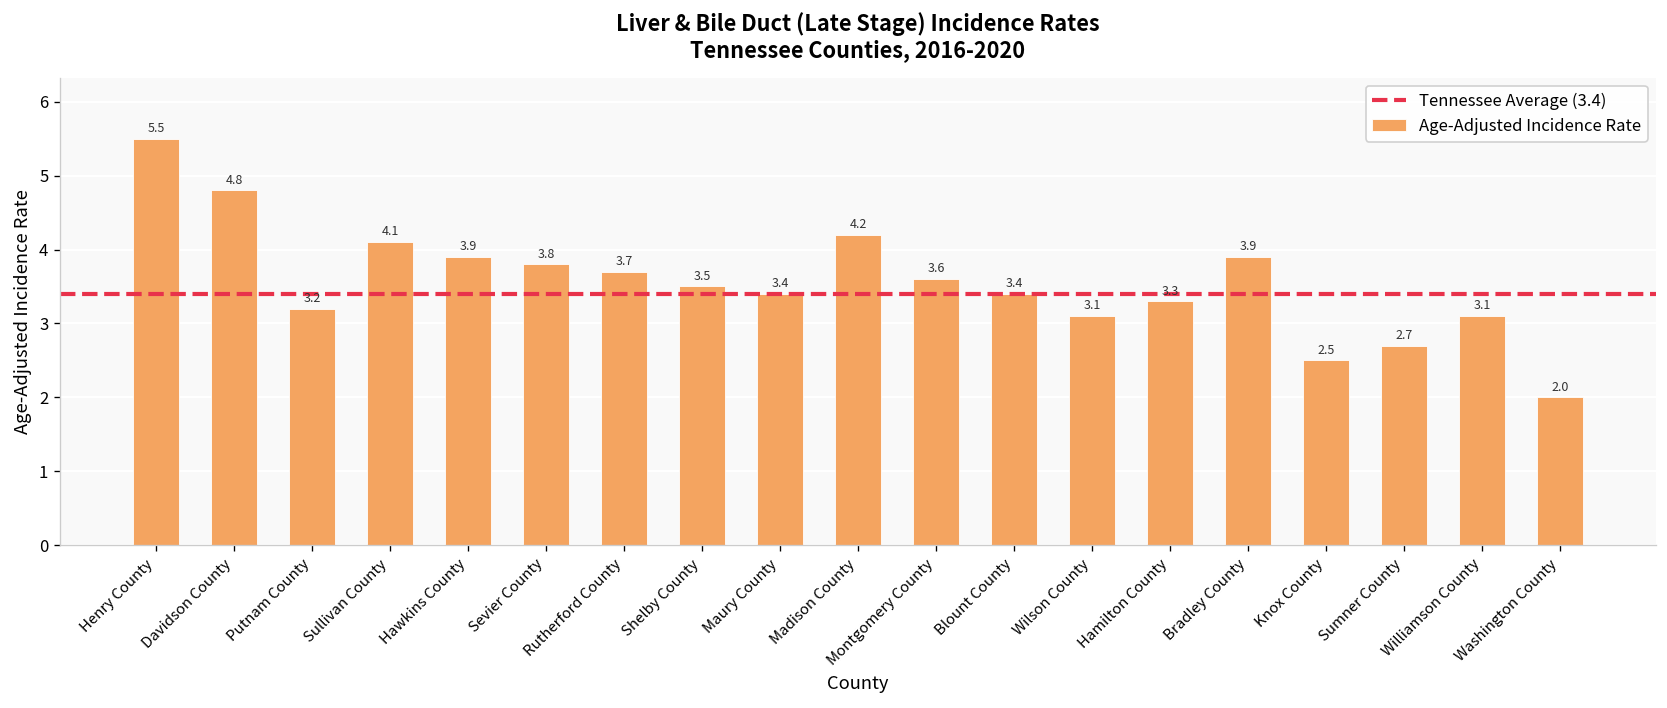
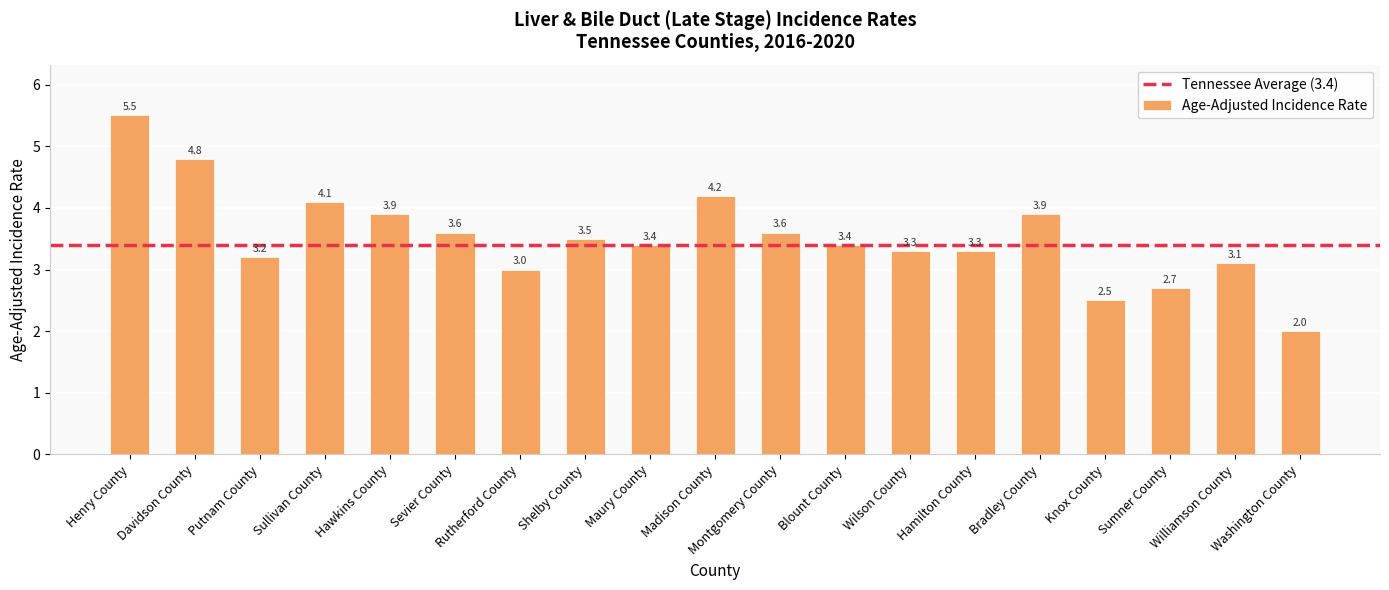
Sevier County: 3.8 -> 3.6
Rutherford County: 3.7 -> 3.0
Wilson County: 3.1 -> 3.3
